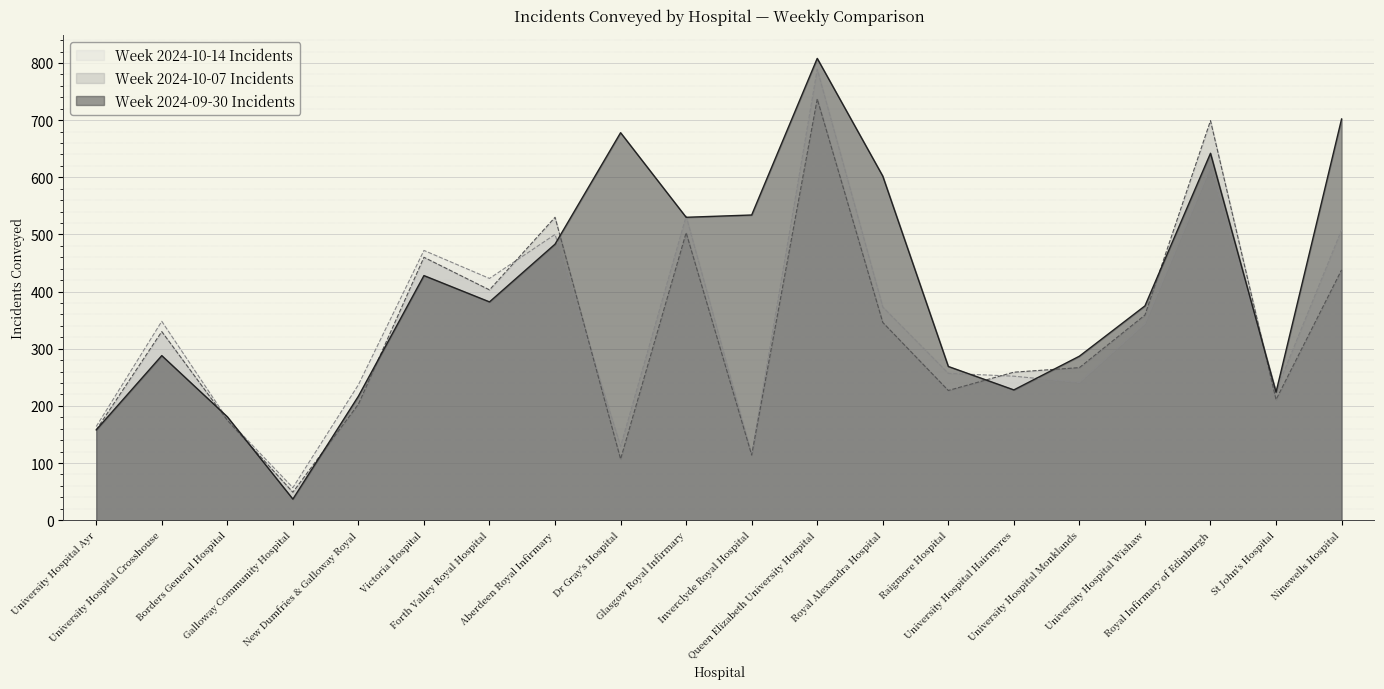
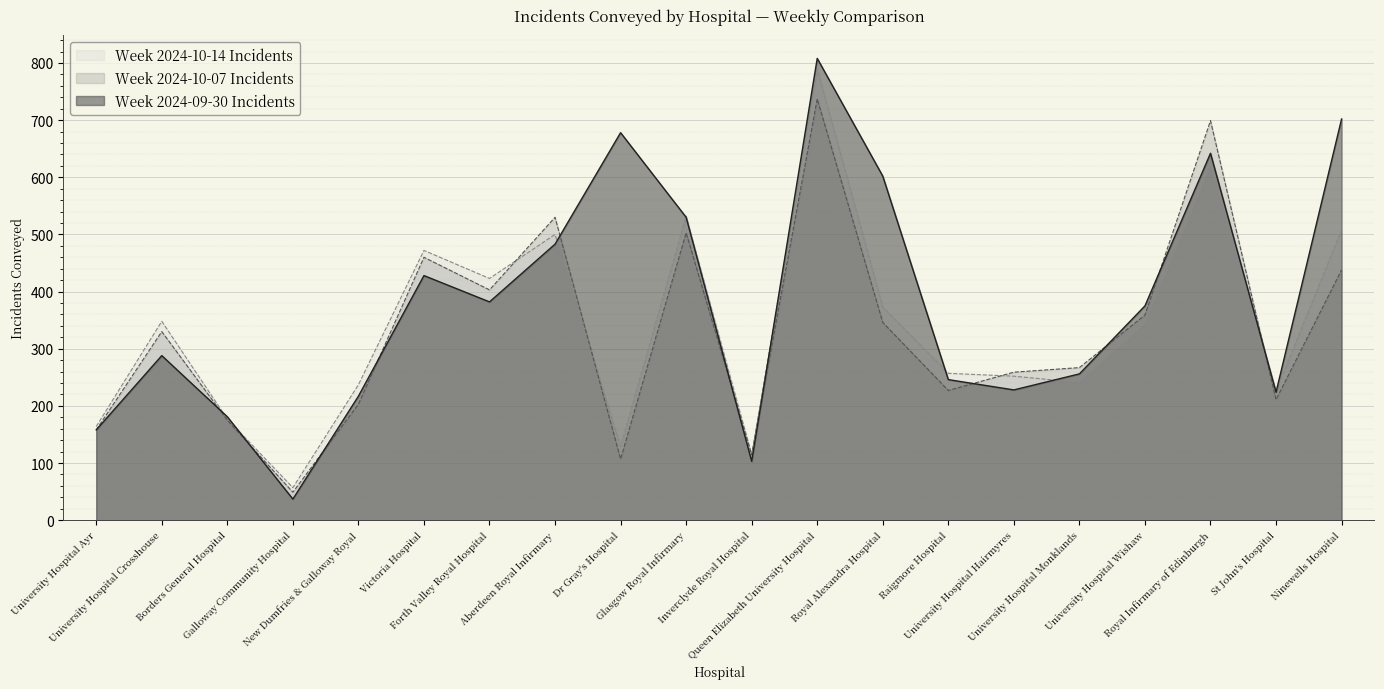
Week 2024-09-30 Incidents, Inverclyde Royal Hospital: 530 -> 100
Week 2024-09-30 Incidents, Raigmore Hospital: 270 -> 250
Week 2024-09-30 Incidents, University Hospital Monklands: 290 -> 260
